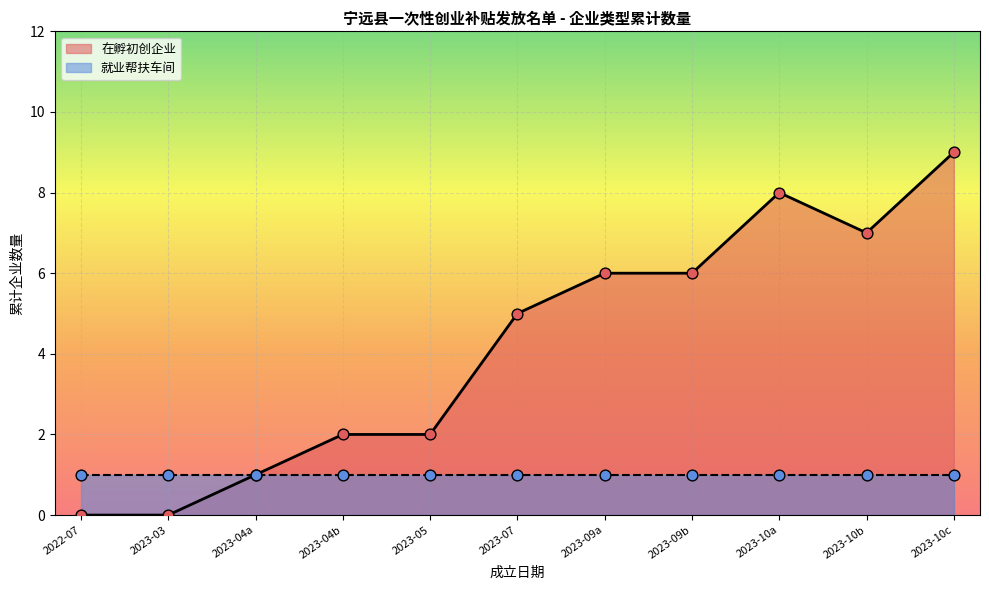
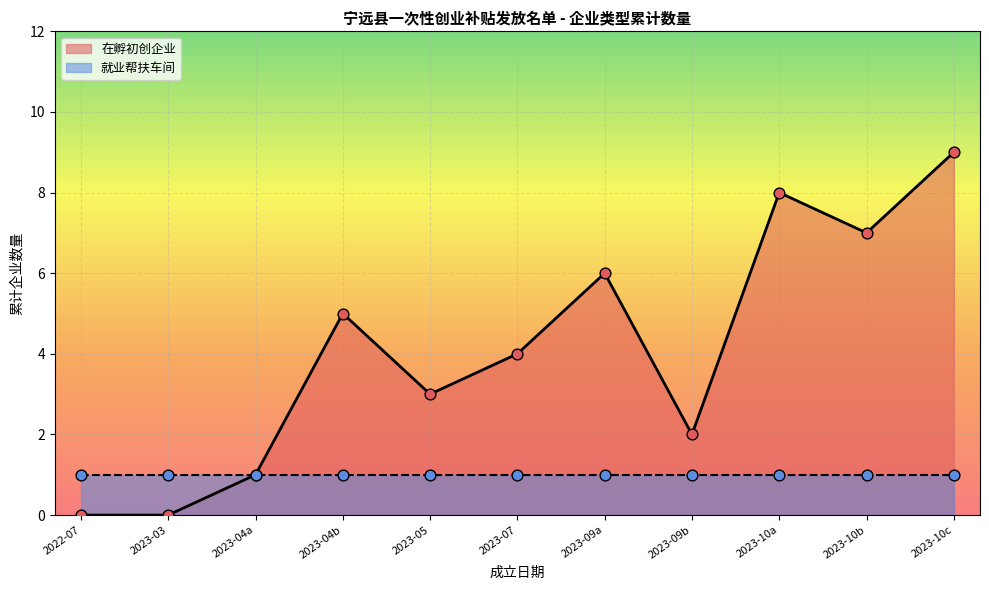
在孵初创企业, 2023-04b: 2 -> 5
在孵初创企业, 2023-05: 2 -> 3
在孵初创企业, 2023-07: 5 -> 4
在孵初创企业, 2023-09b: 6 -> 2
